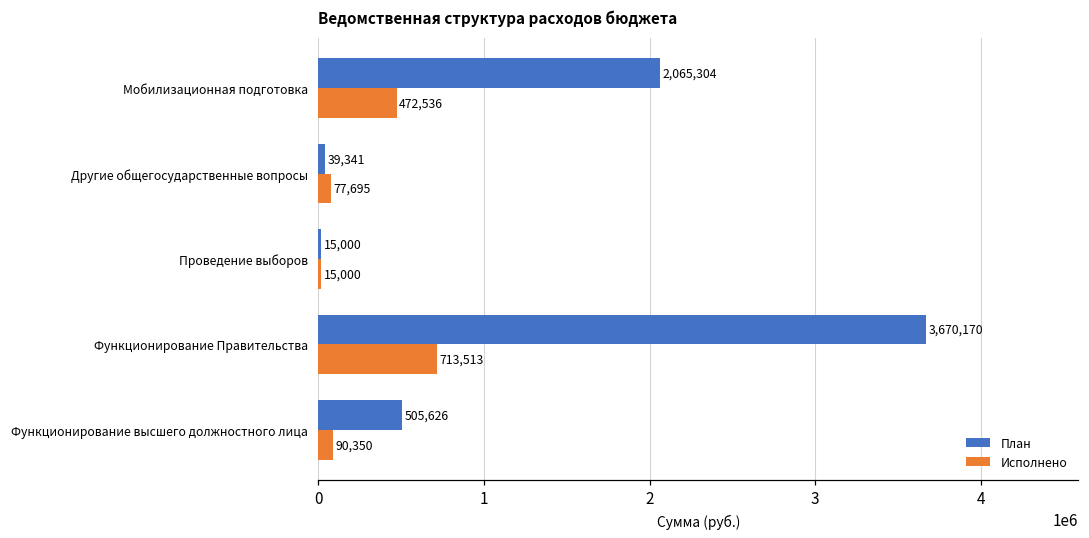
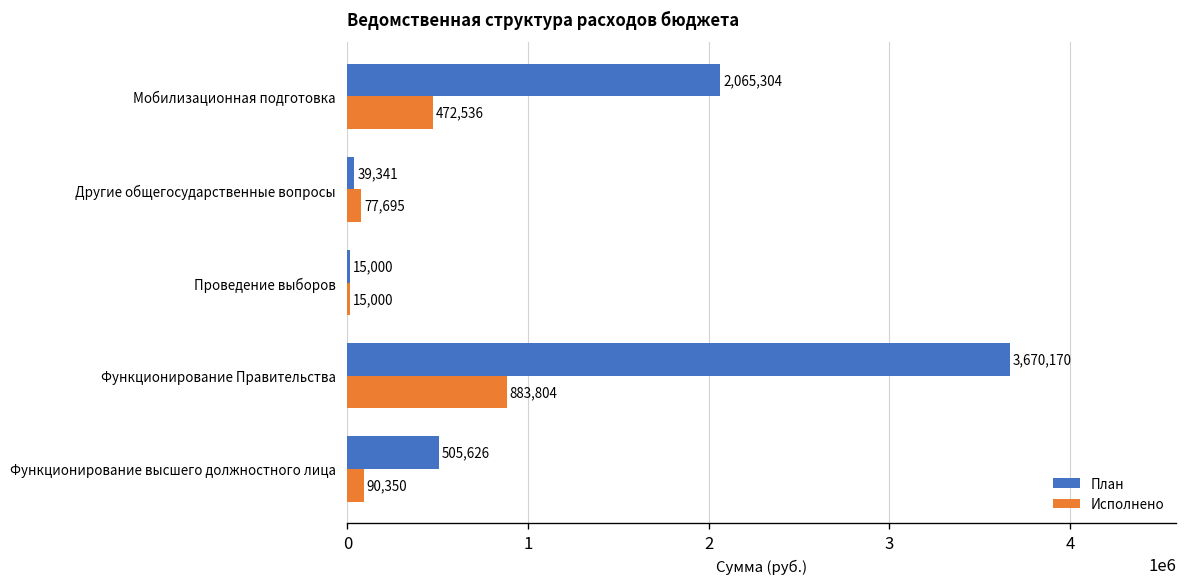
Исполнено, Функционирование Правительства: 713,513 -> 883,804
